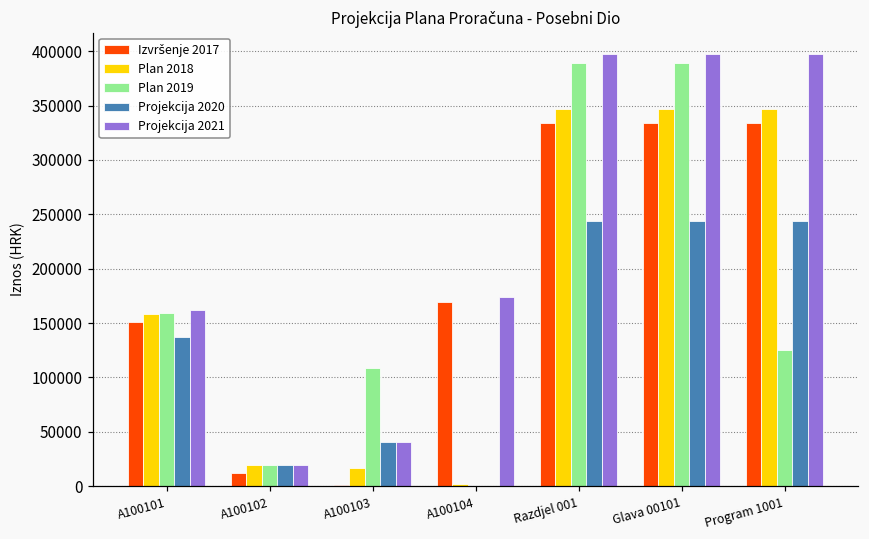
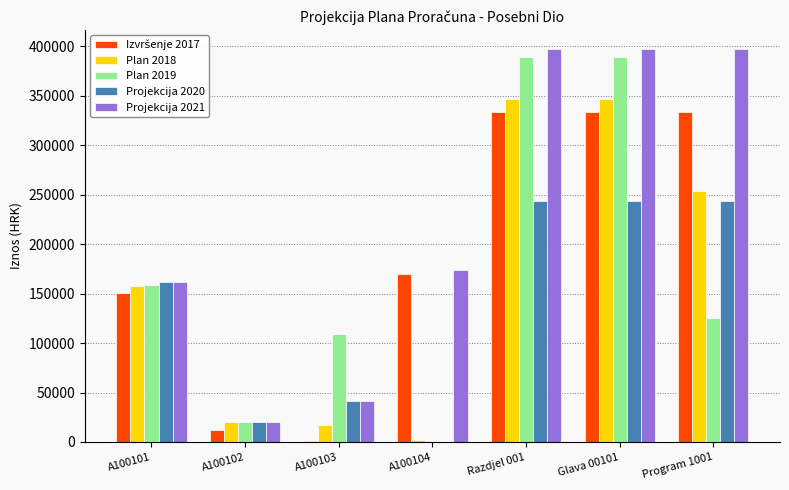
Projekcija 2020, A100101: 140000 -> 160000
Plan 2018, Program 1001: 350000 -> 250000
